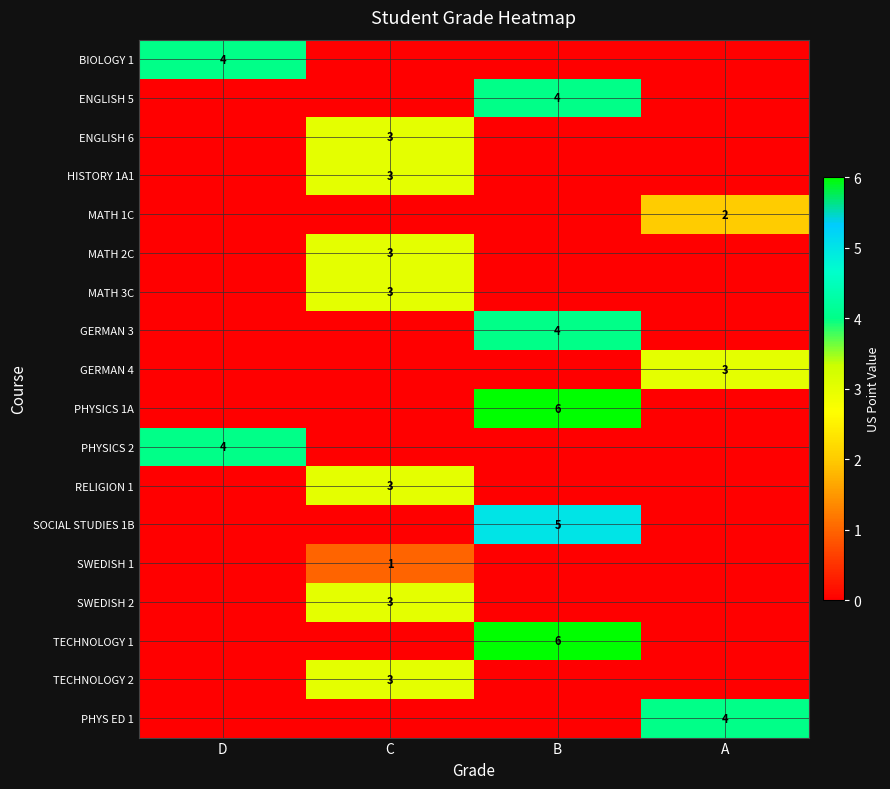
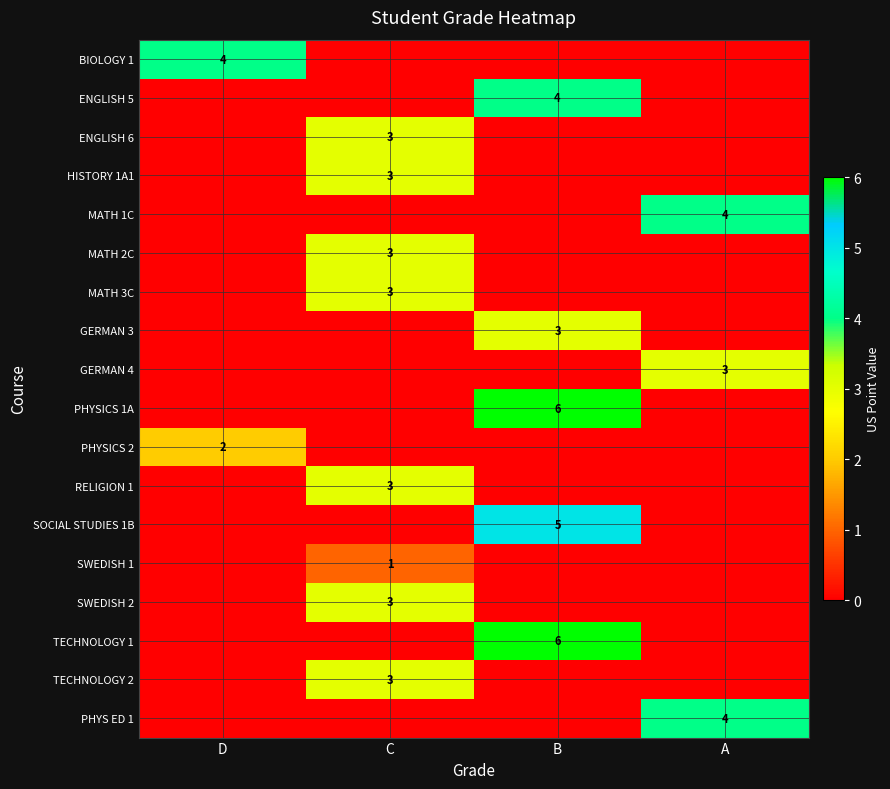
MATH 1C, A: 2 -> 4
GERMAN 3, B: 4 -> 3
PHYSICS 2, D: 4 -> 2
